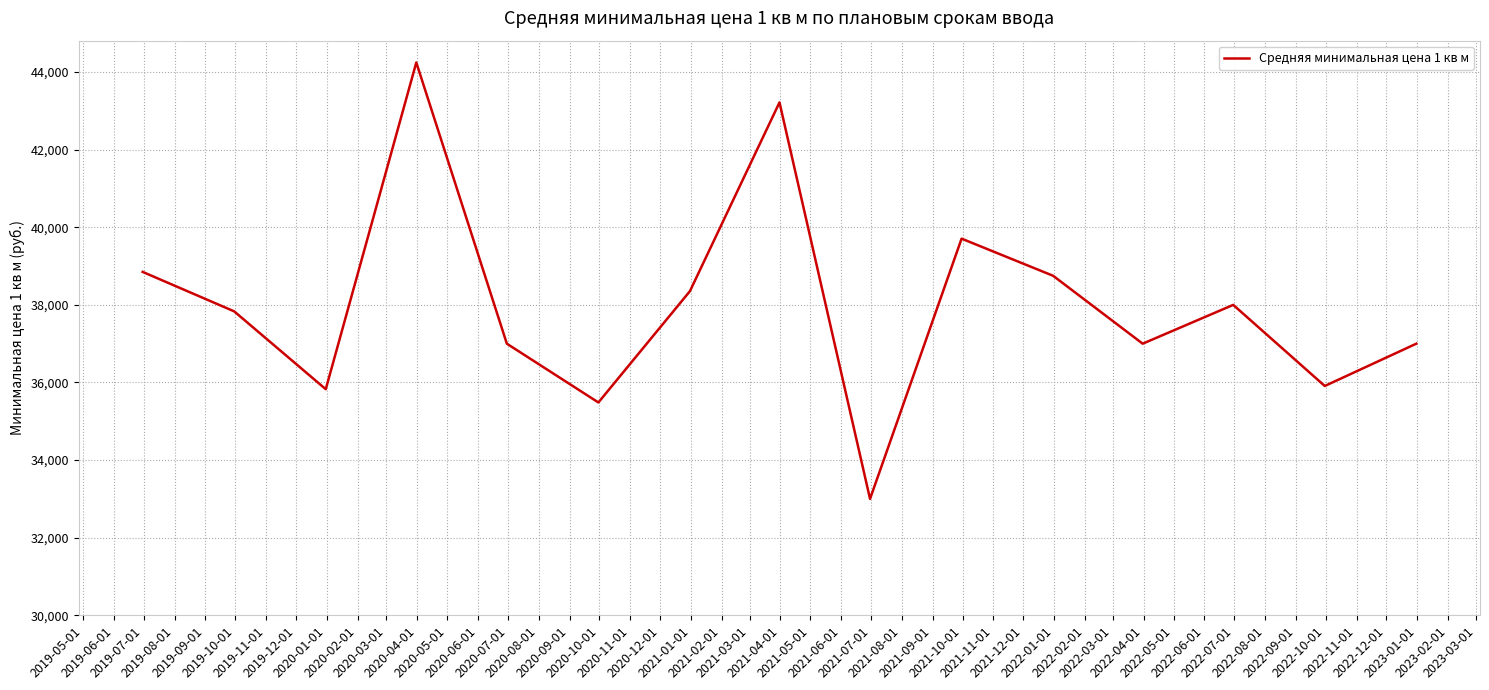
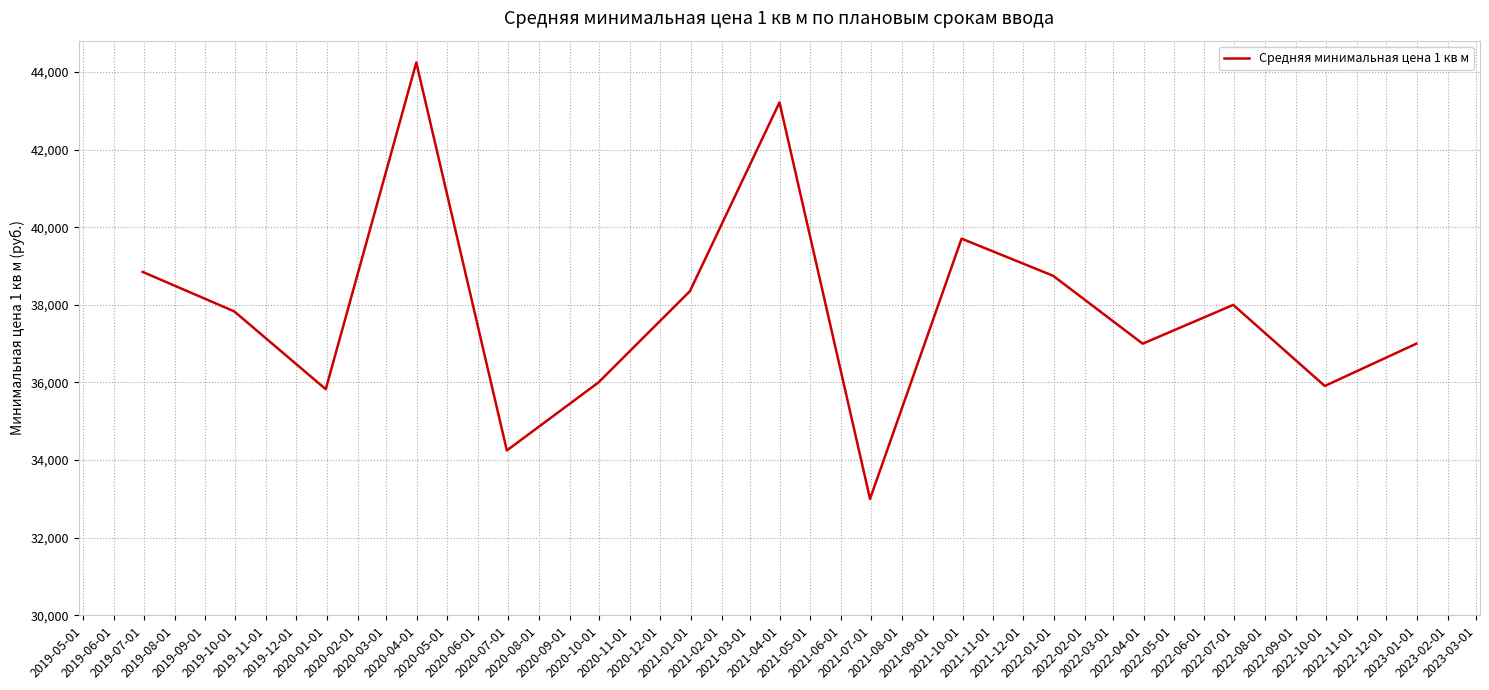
2020-07-01: 37,000 -> 34,200
2020-10-01: 35,500 -> 36,000
